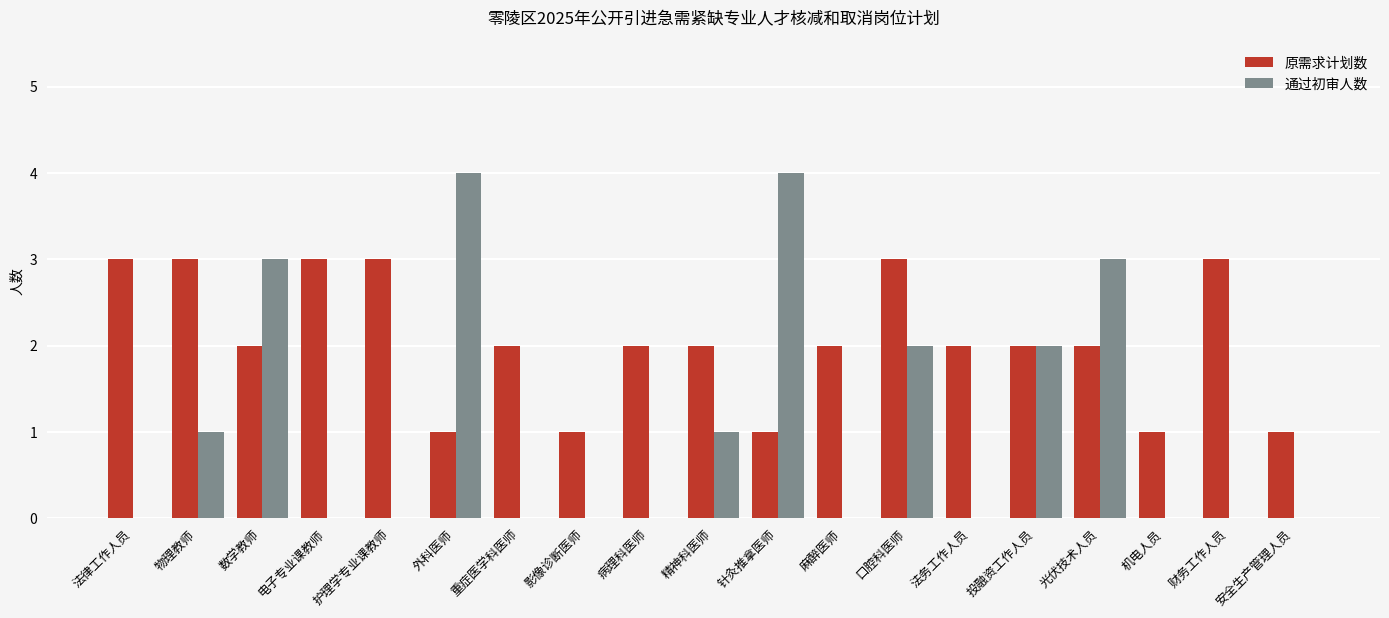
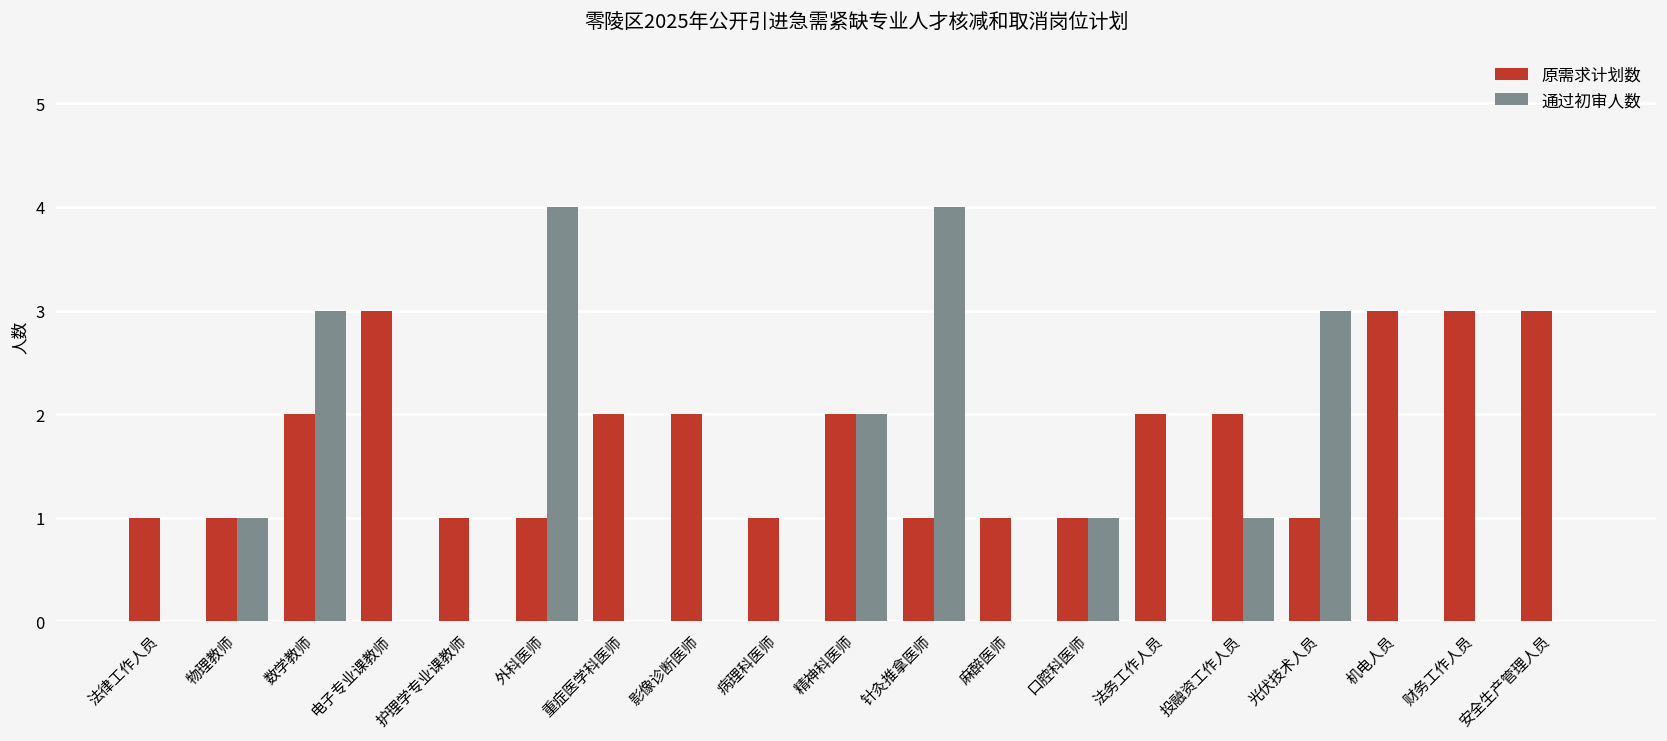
原需求计划数, 法律工作人员: 3 -> 1
原需求计划数, 物理教师: 3 -> 1
原需求计划数, 护理学专业课教师: 3 -> 1
原需求计划数, 影像诊断医师: 1 -> 2
原需求计划数, 病理科医师: 2 -> 1
通过初审人数, 精神科医师: 1 -> 2
原需求计划数, 麻醉医师: 2 -> 1
原需求计划数, 口腔科医师: 3 -> 1
通过初审人数, 口腔科医师: 2 -> 1
通过初审人数, 投融资工作人员: 2 -> 1
原需求计划数, 光伏技术人员: 2 -> 1
原需求计划数, 机电人员: 1 -> 3
原需求计划数, 安全生产管理人员: 1 -> 3
